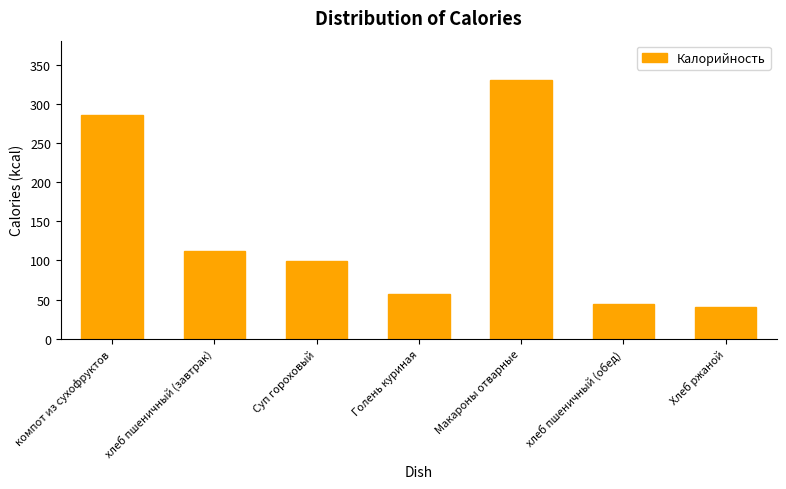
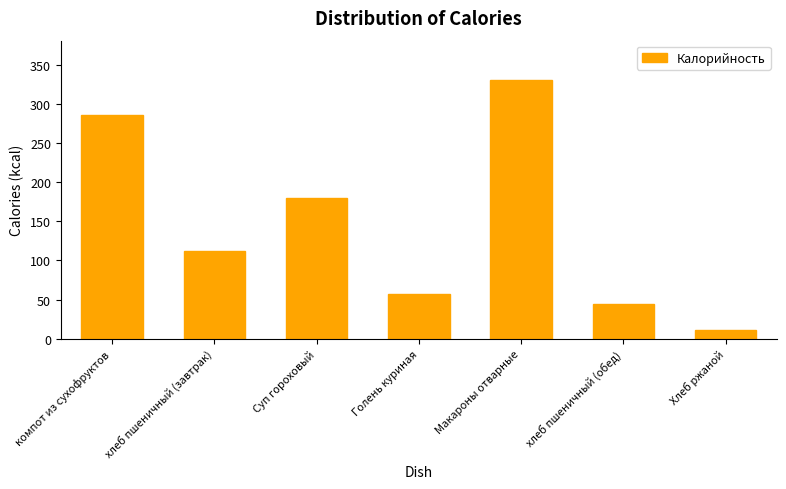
Суп гороховый: 100 -> 180
Хлеб ржаной: 40 -> 10
